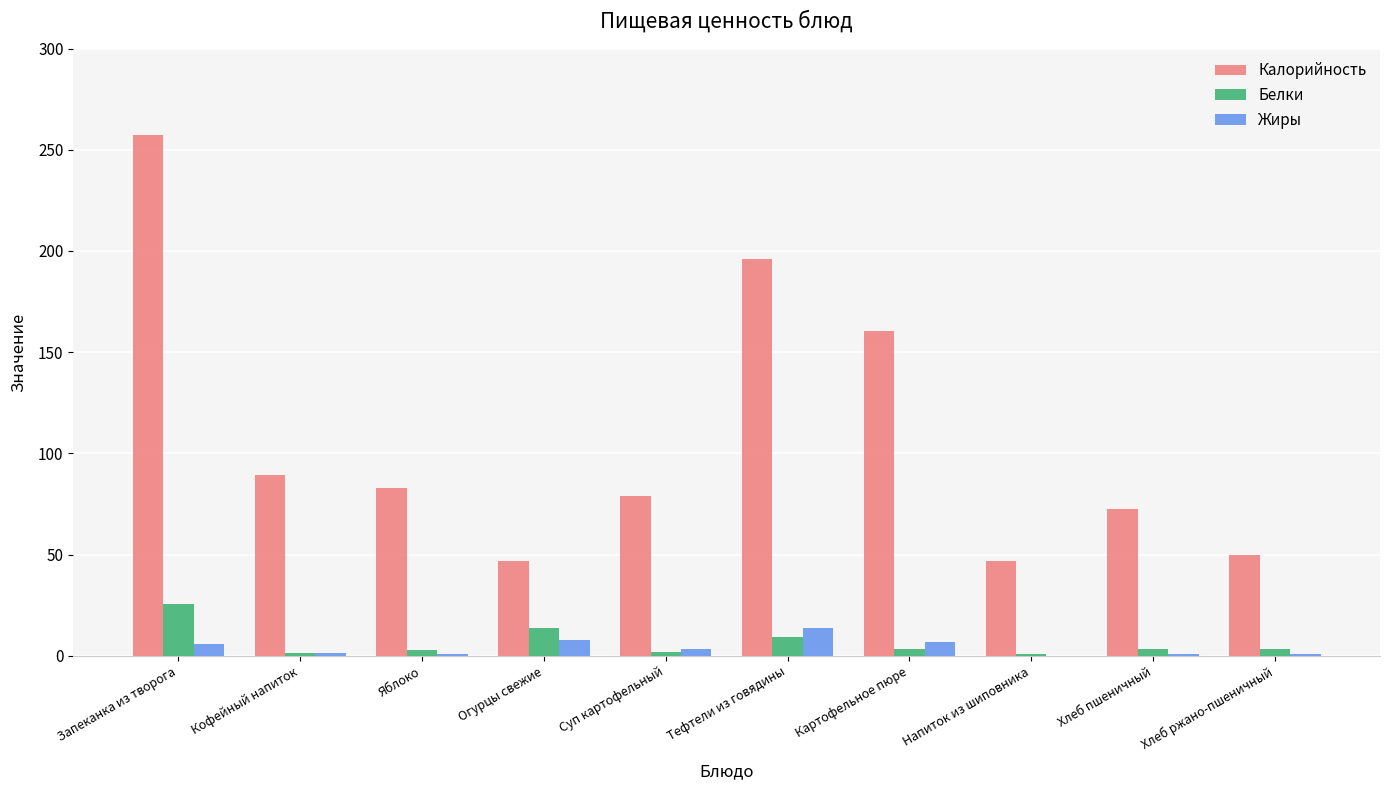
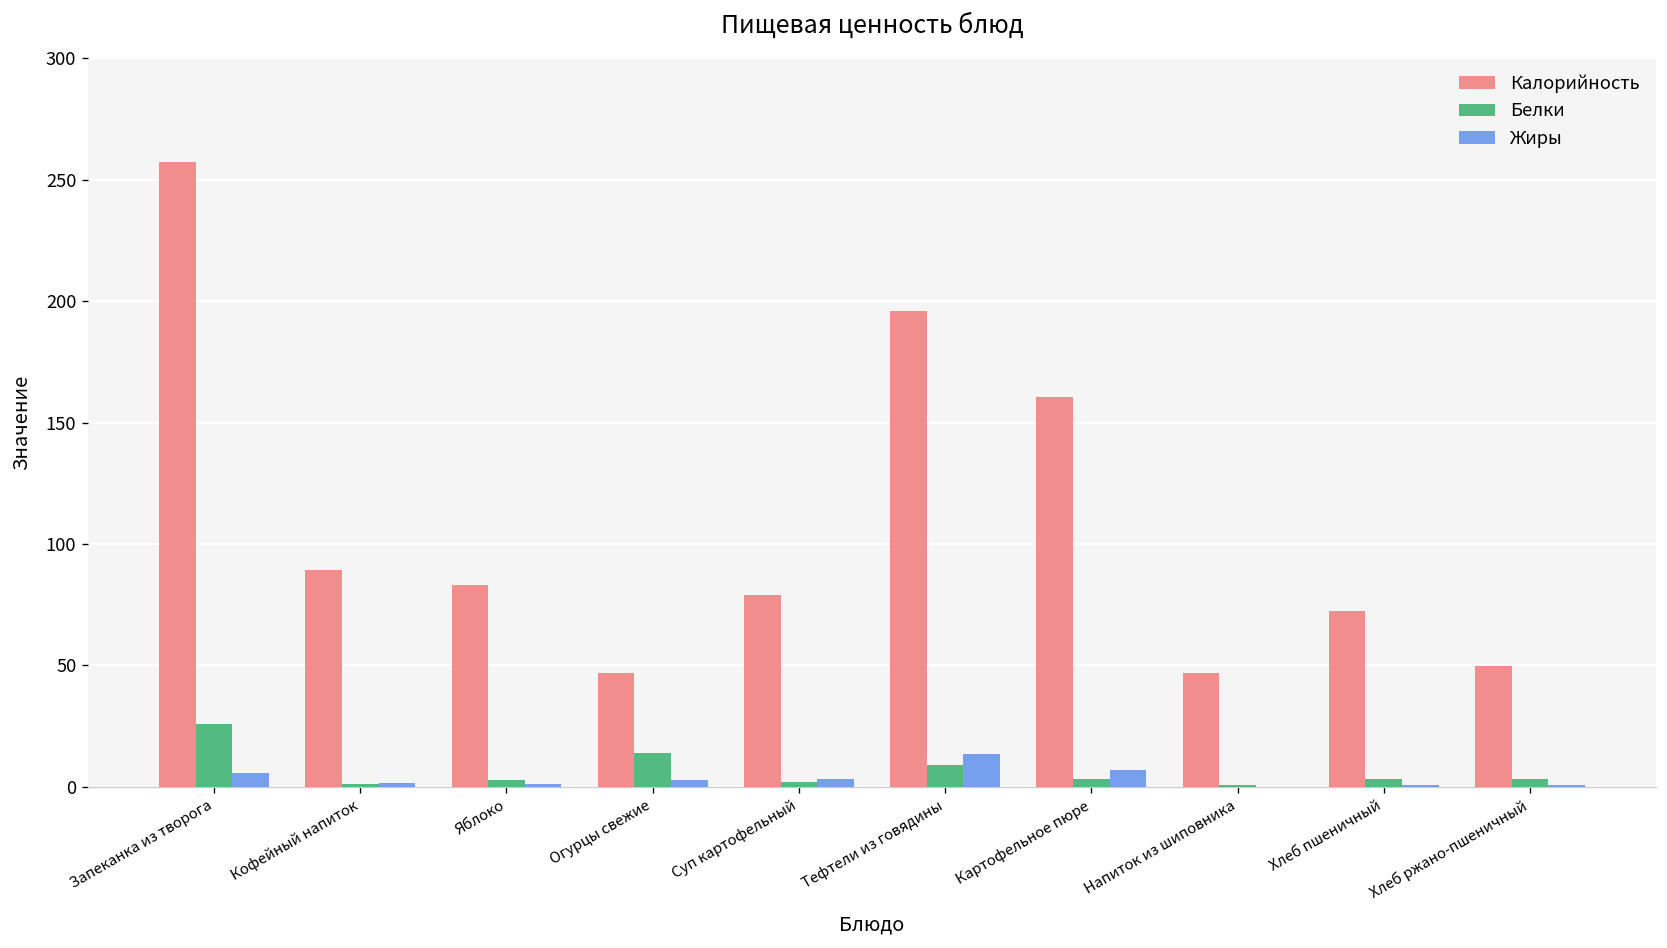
Жиры, Огурцы свежие: 8 -> 3
